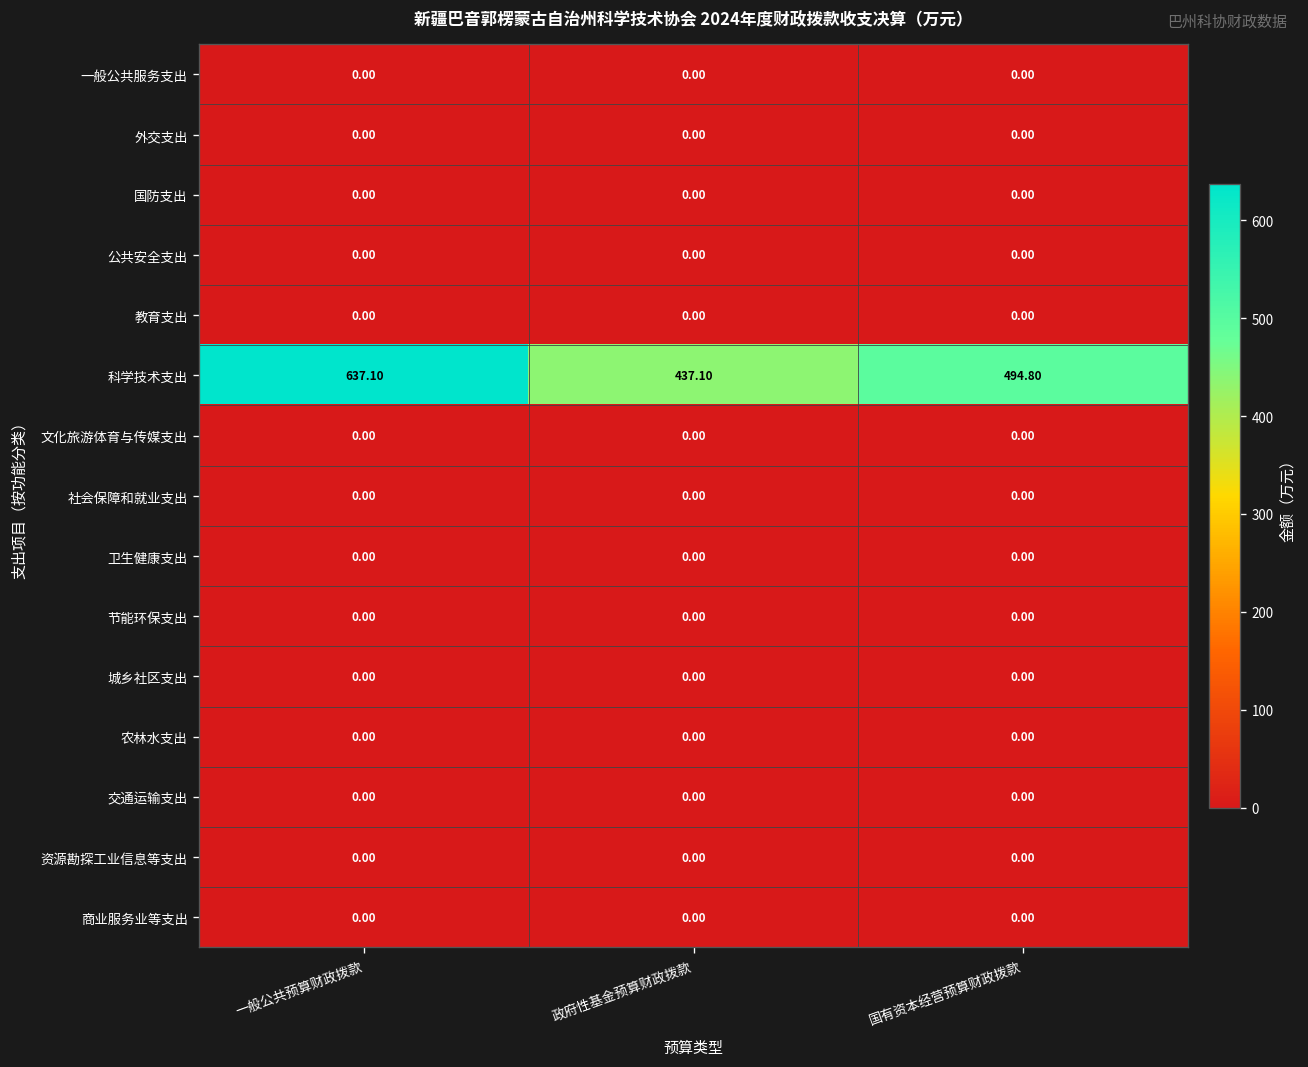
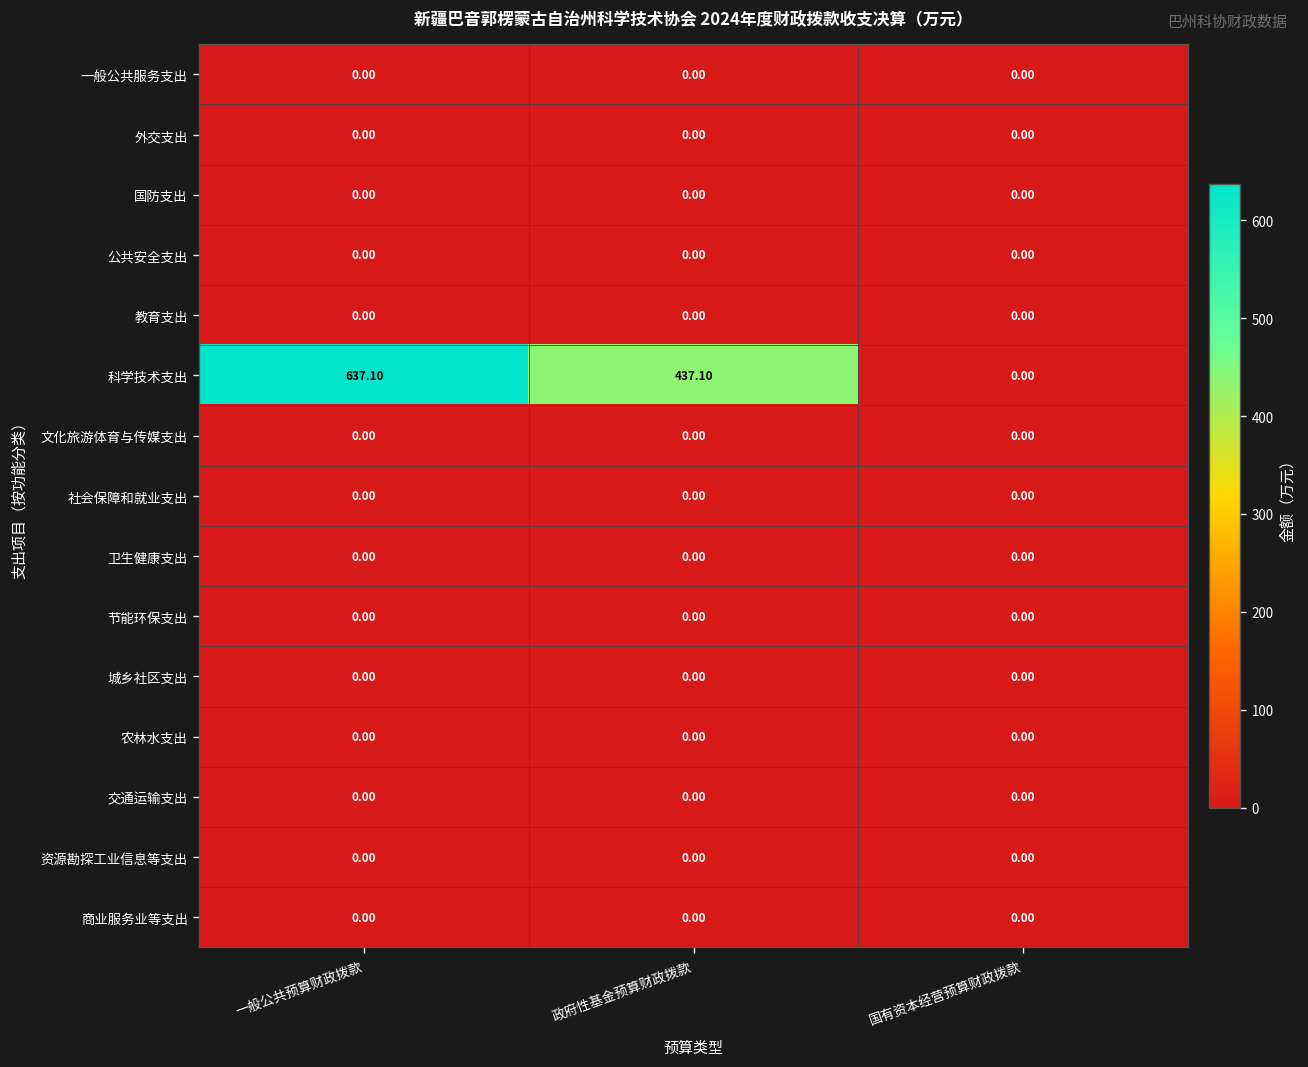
科学技术支出, 国有资本经营预算财政拨款: 494.80 -> 0.00
